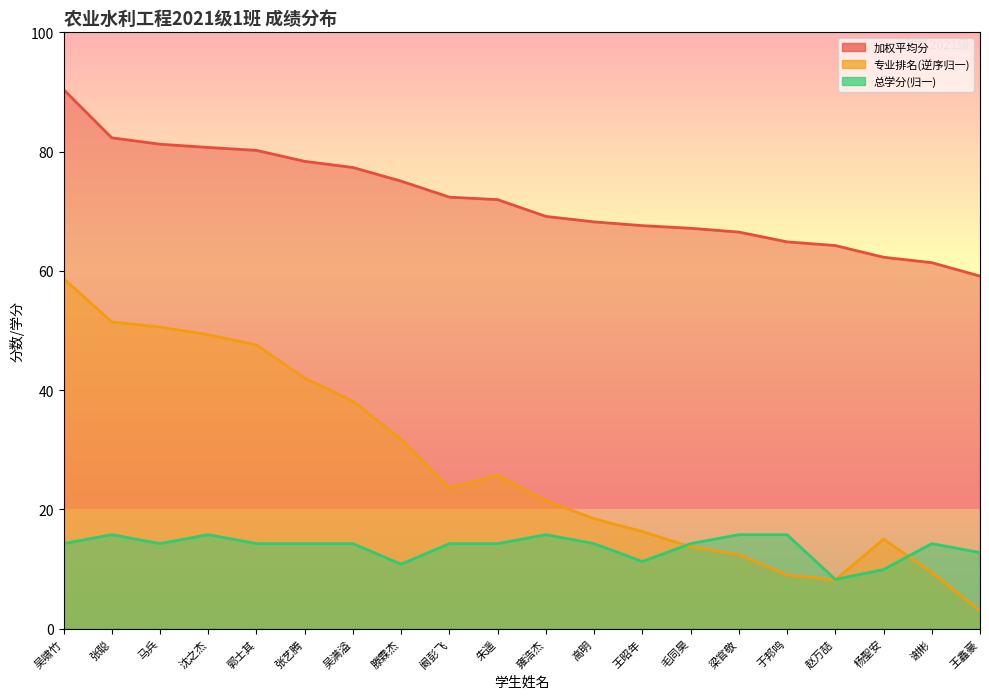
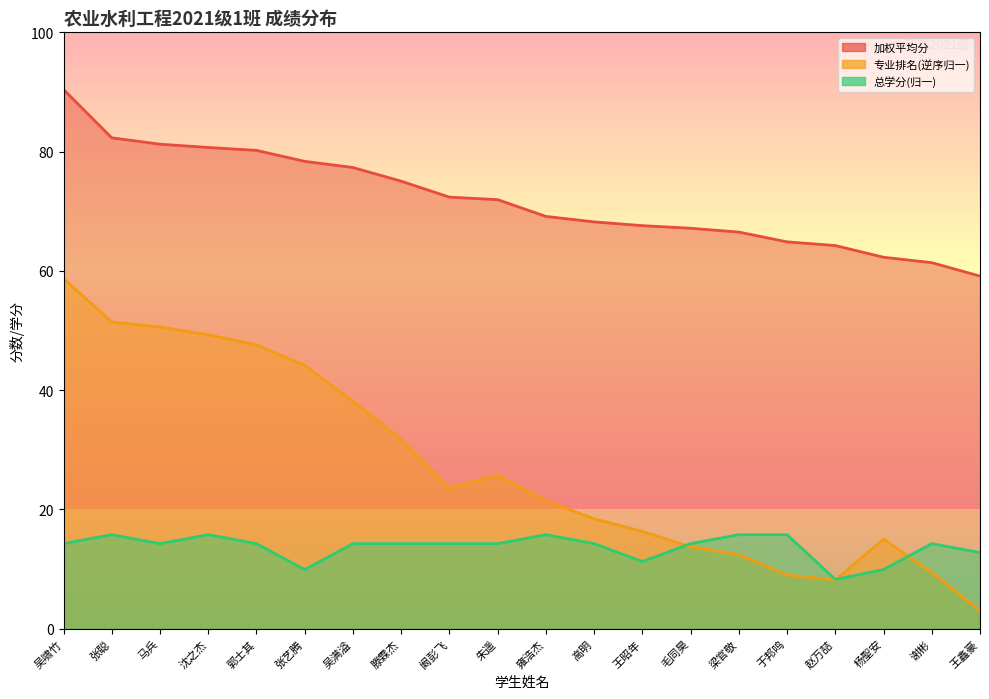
专业排名(逆序归一), 张艺腾: 42 -> 44
总学分(归一), 张艺腾: 14 -> 10
总学分(归一), 滕霖杰: 11 -> 14
